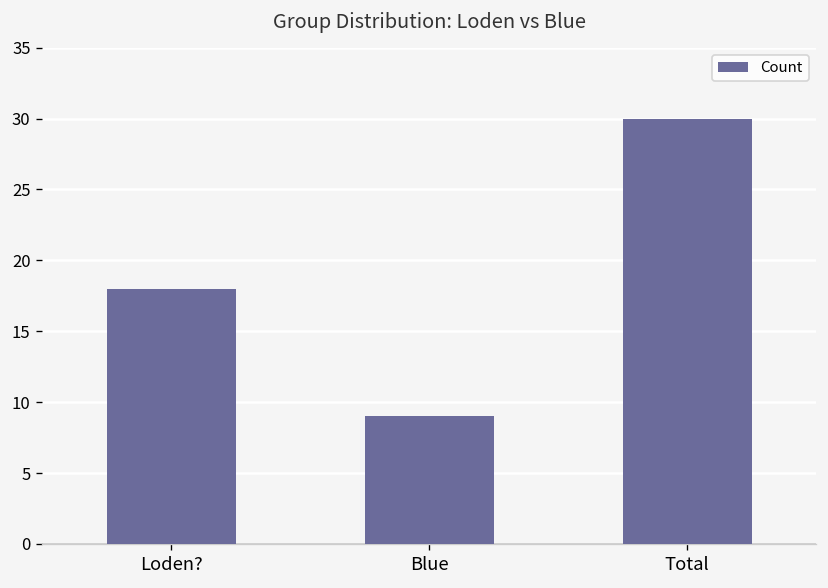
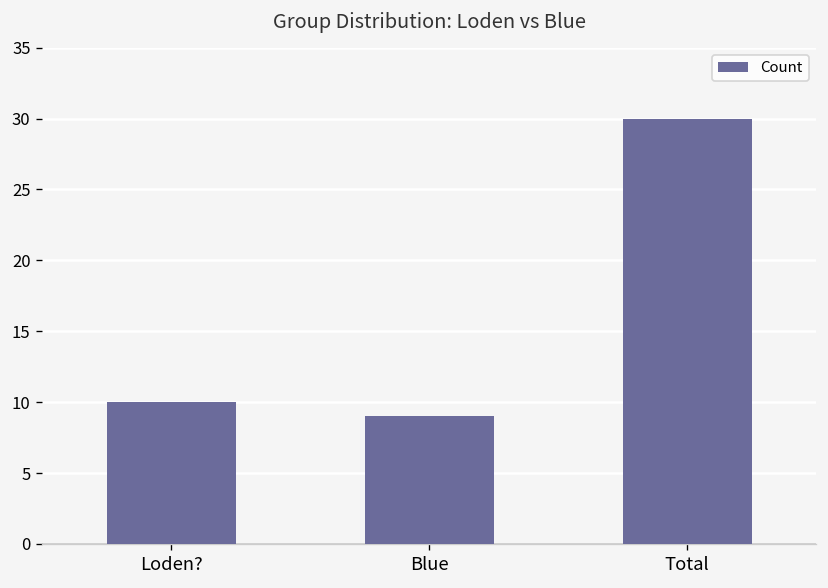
Loden?: 18 -> 10
